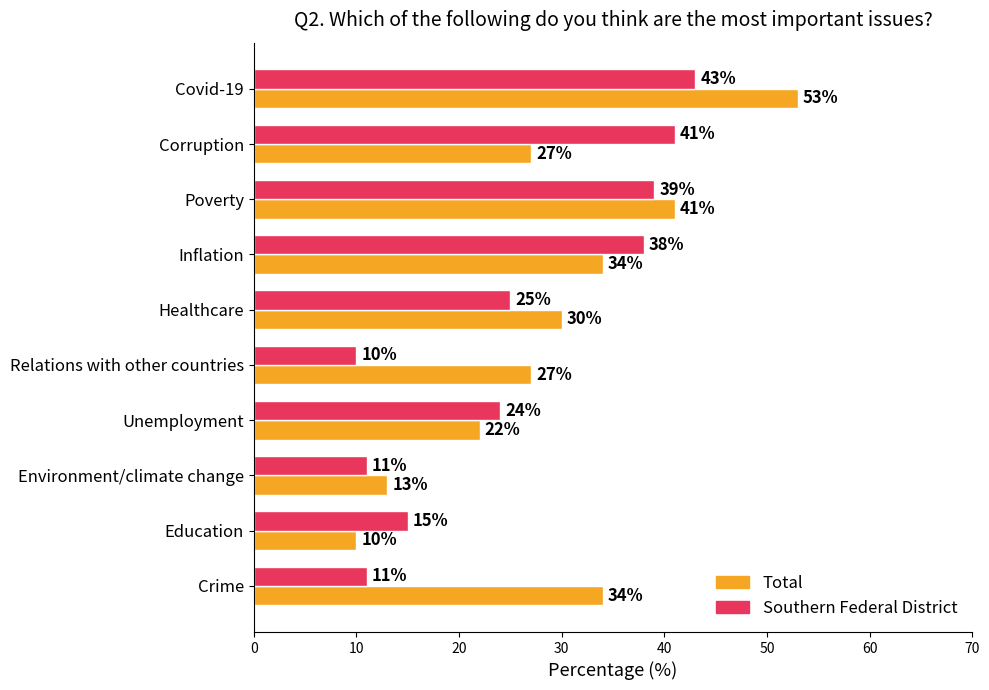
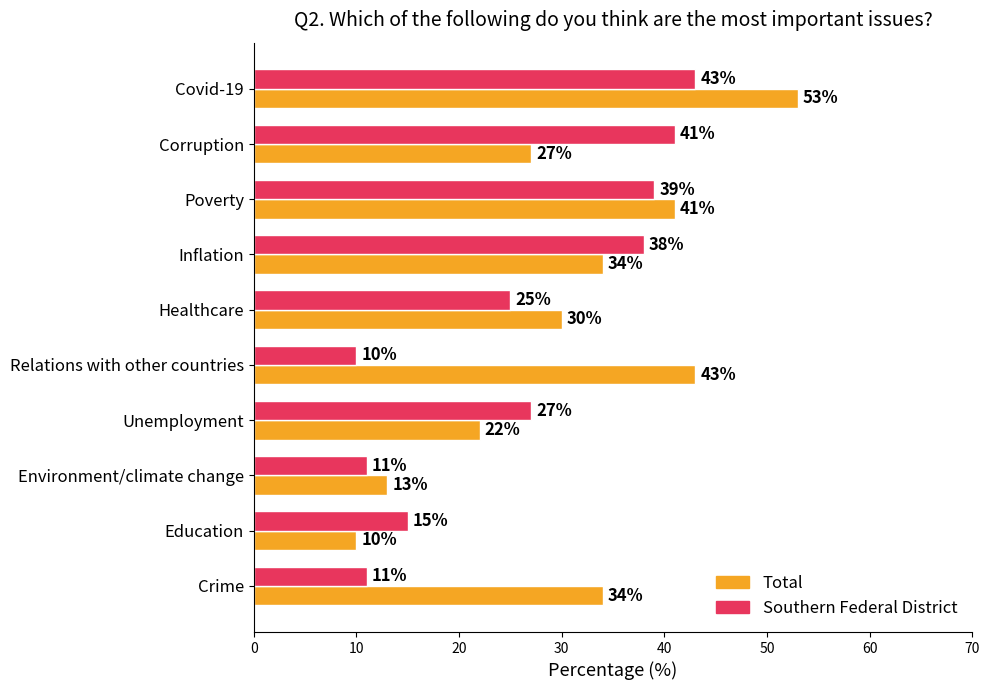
Total, Relations with other countries: 27% -> 43%
Southern Federal District, Unemployment: 24% -> 27%
